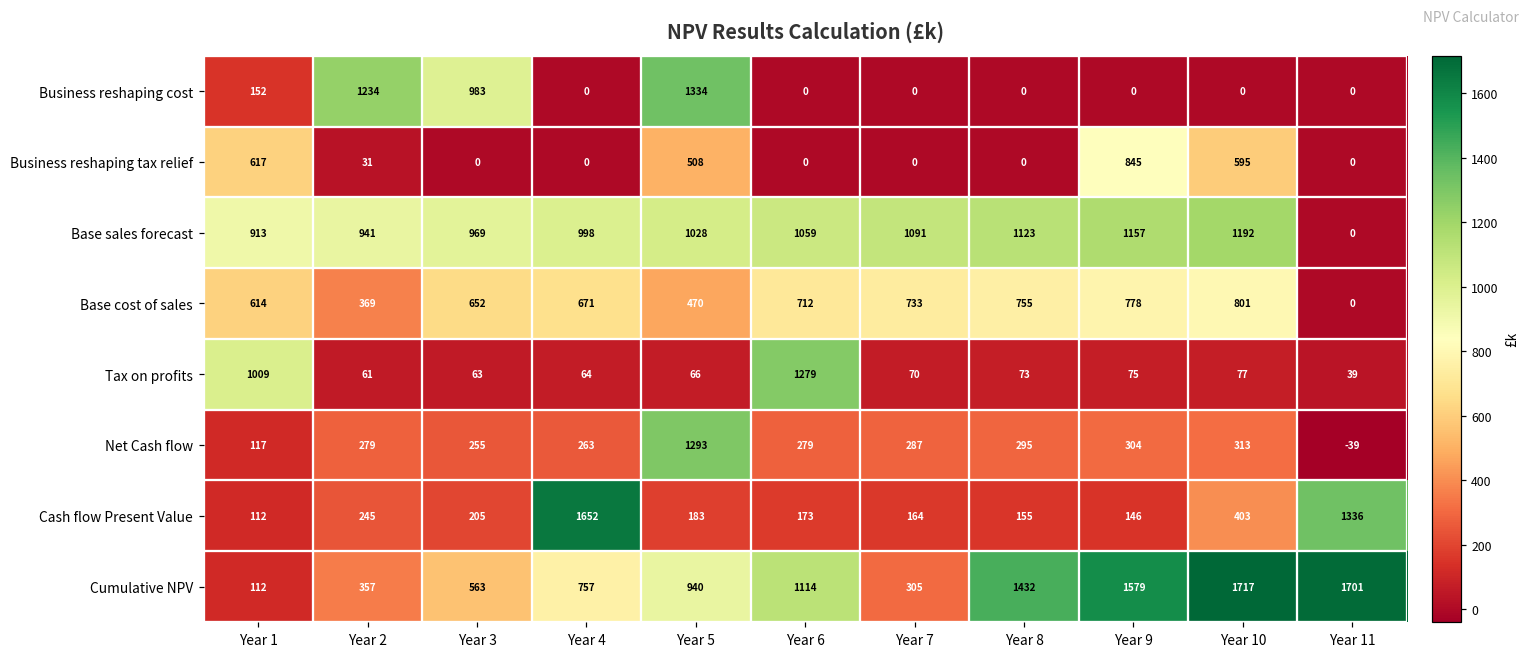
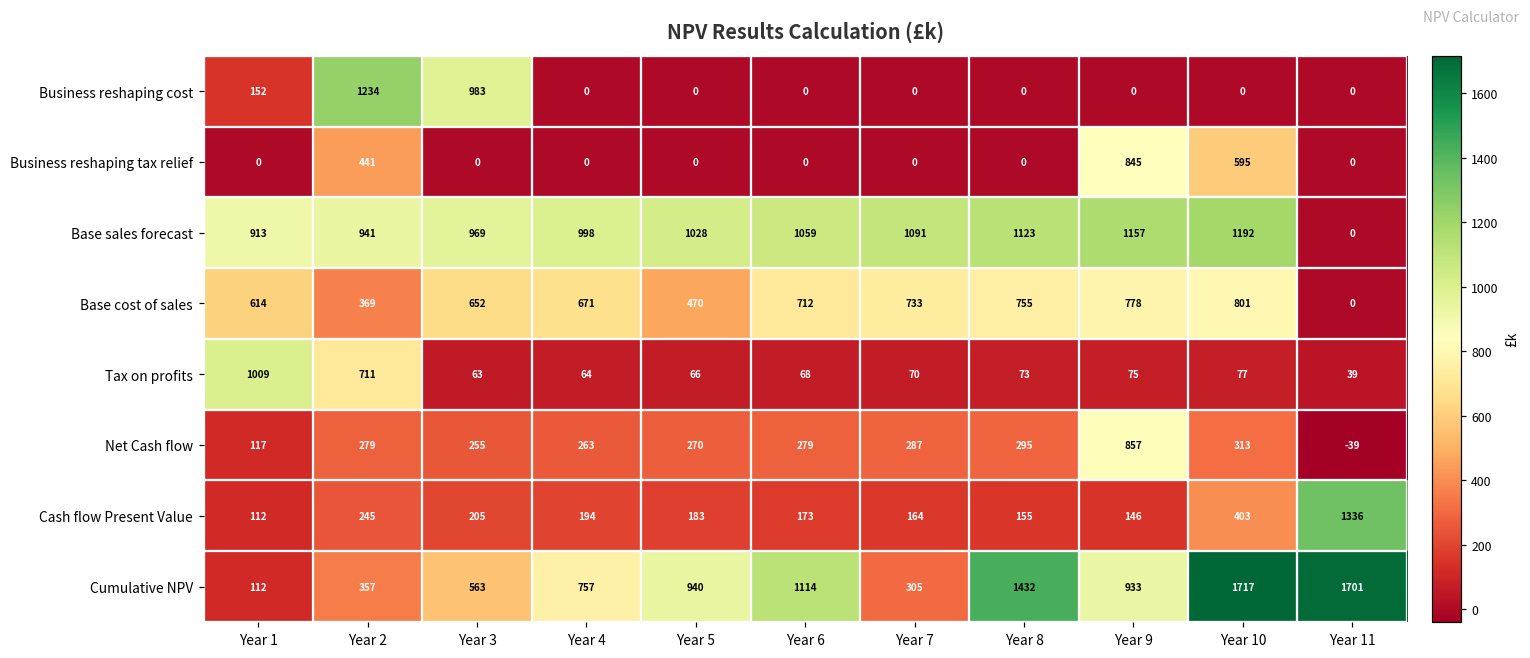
Business reshaping cost, Year 5: 1334 -> 0
Business reshaping tax relief, Year 1: 617 -> 0
Business reshaping tax relief, Year 2: 31 -> 441
Business reshaping tax relief, Year 5: 508 -> 0
Tax on profits, Year 2: 61 -> 711
Tax on profits, Year 6: 1279 -> 68
Net Cash flow, Year 5: 1293 -> 270
Net Cash flow, Year 9: 304 -> 857
Cash flow Present Value, Year 4: 1652 -> 194
Cumulative NPV, Year 9: 1579 -> 933
